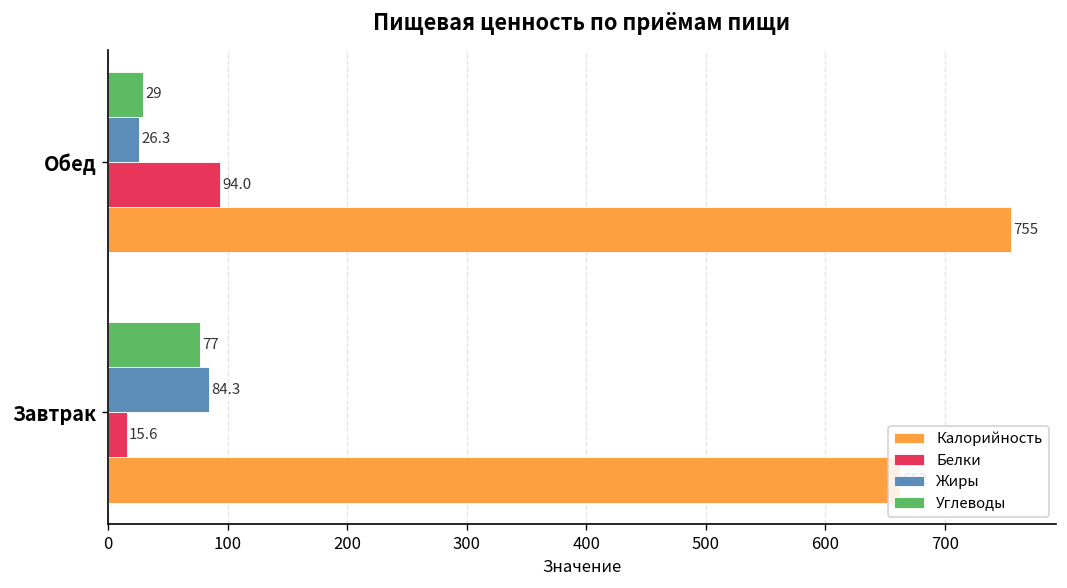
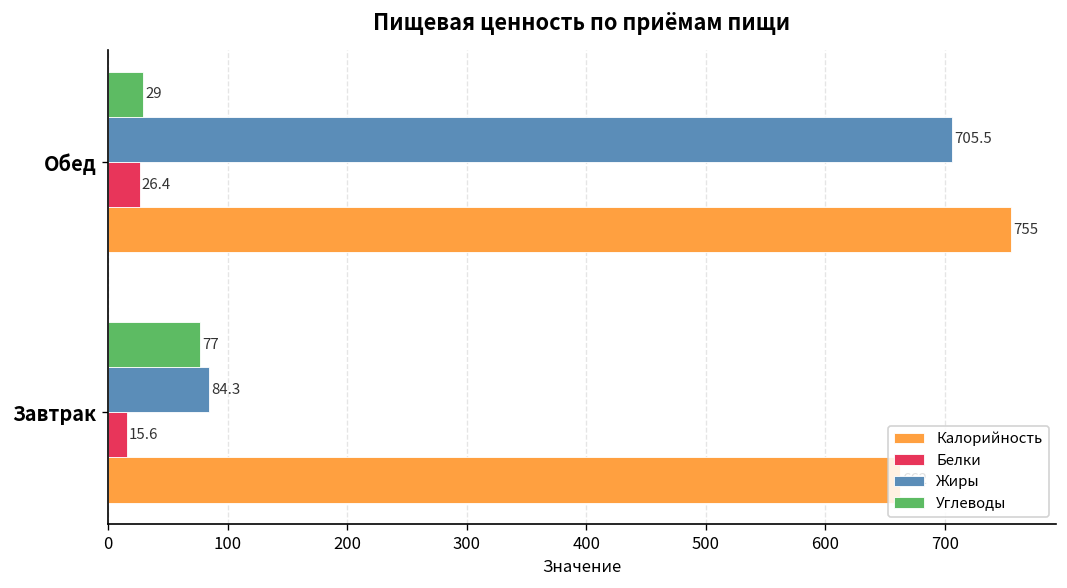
Жиры, Обед: 26.3 -> 705.5
Белки, Обед: 94.0 -> 26.4
